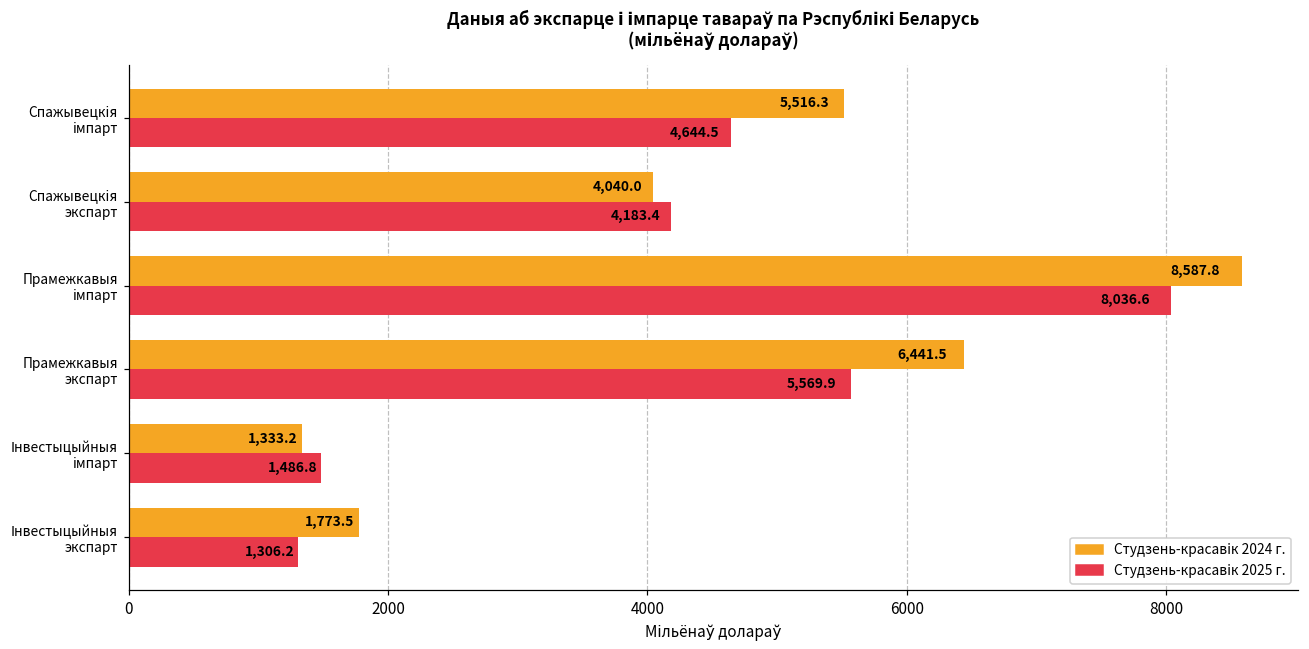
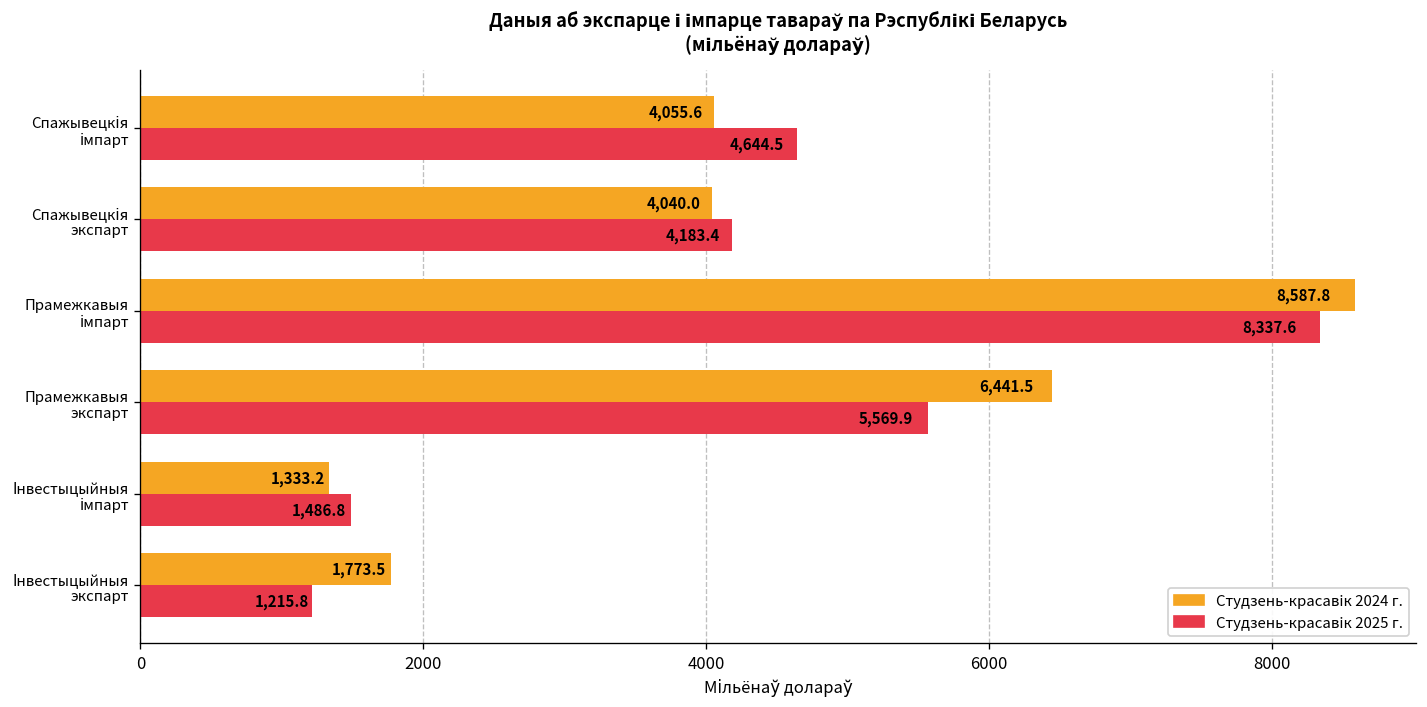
Студзень-красавiк 2024 г., Спажывецкія імпарт: 5,516.3 -> 4,055.6
Студзень-красавiк 2025 г., Прамежкавыя імпарт: 8,036.6 -> 8,337.6
Студзень-красавiк 2025 г., Інвестыцыйныя экспарт: 1,306.2 -> 1,215.8
